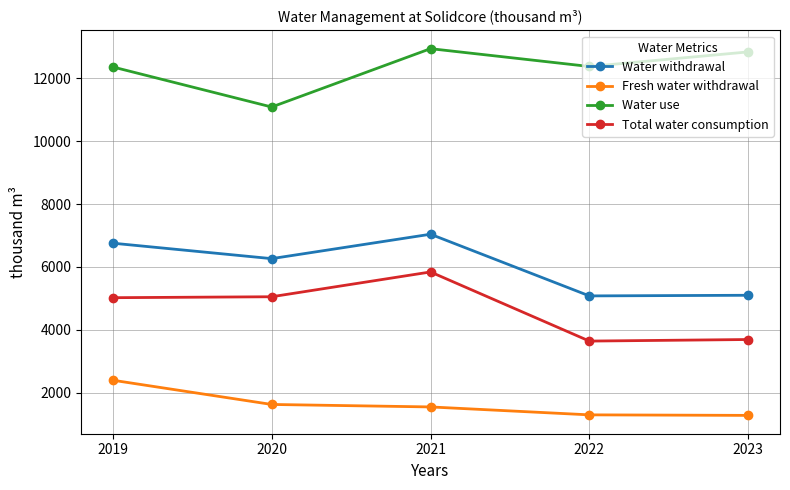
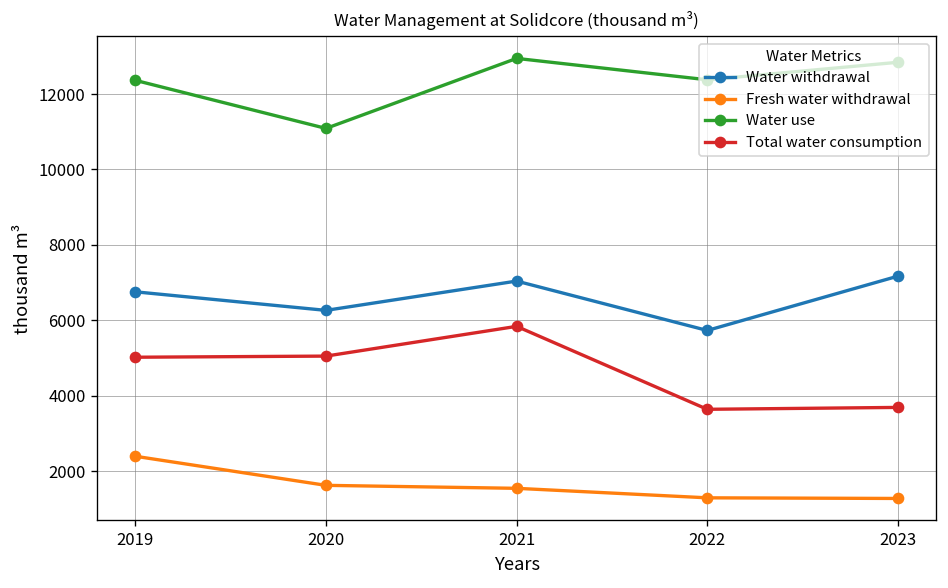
Water withdrawal, 2022: 5100 -> 5700
Water withdrawal, 2023: 5100 -> 7200
